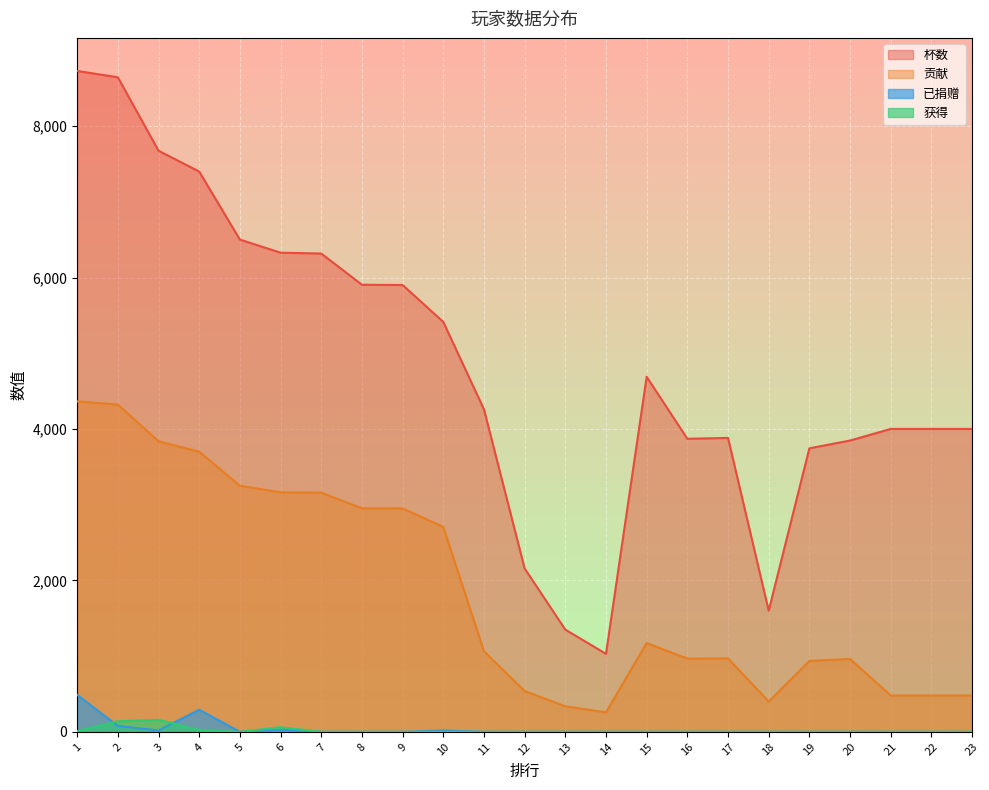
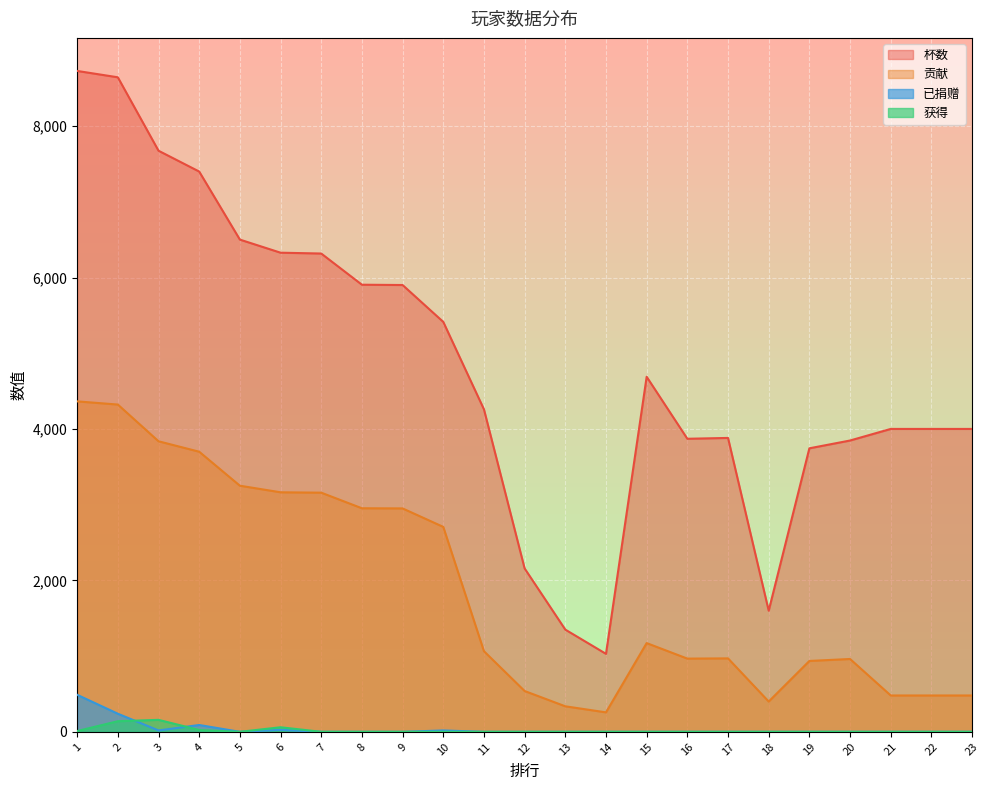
已捐赠, 2: 100 -> 200
已捐赠, 4: 300 -> 100
